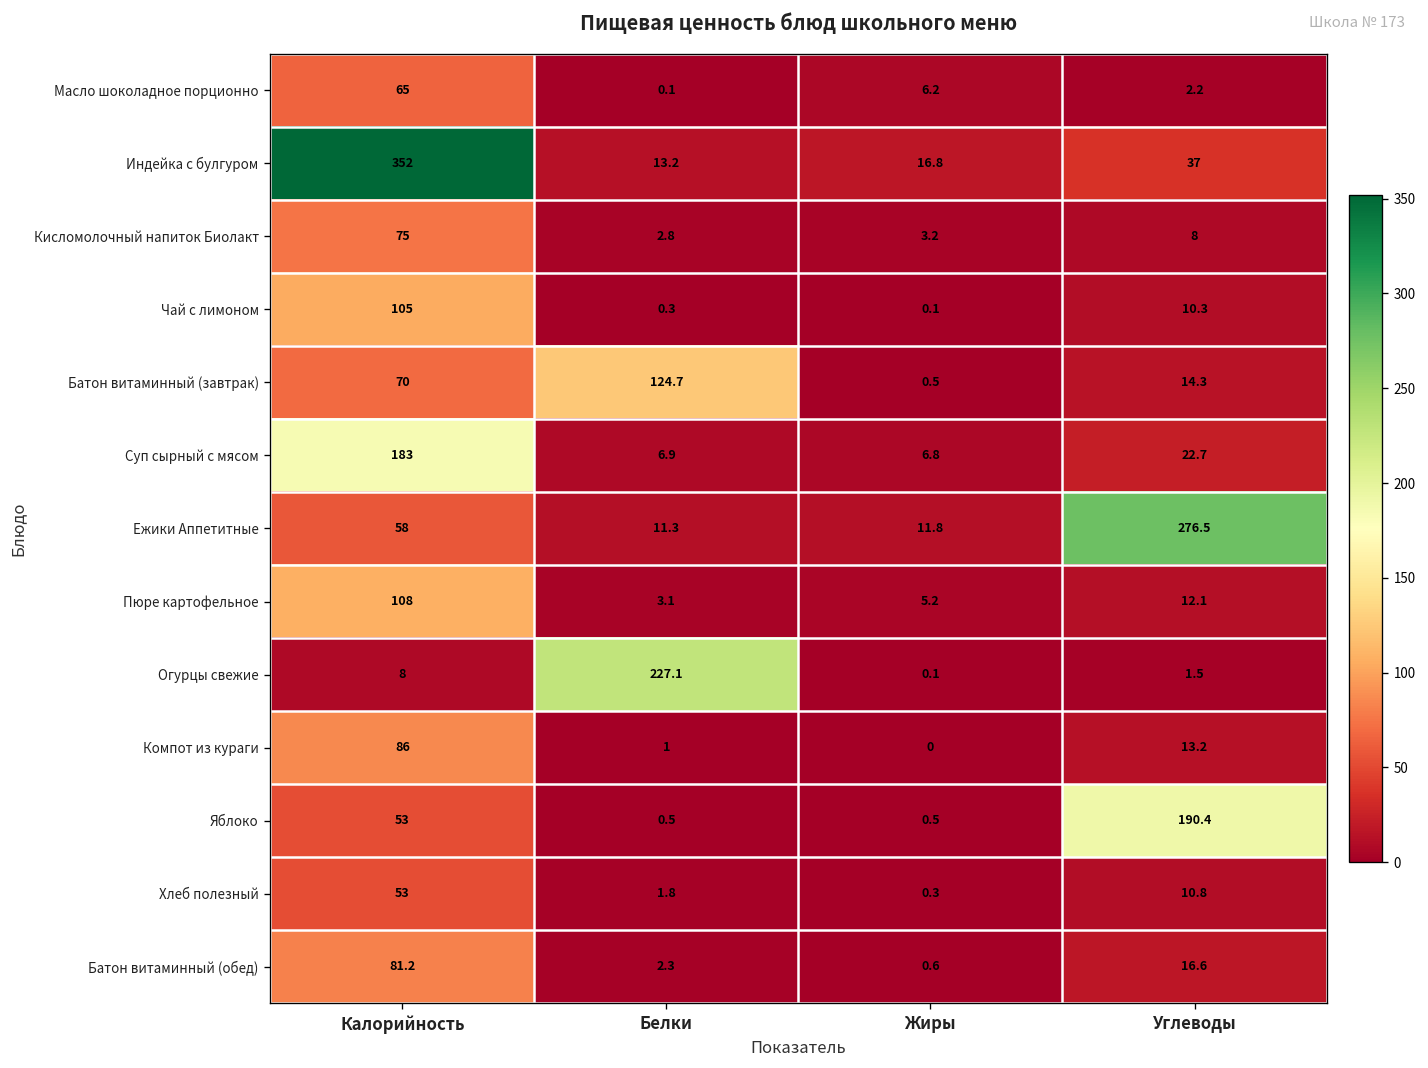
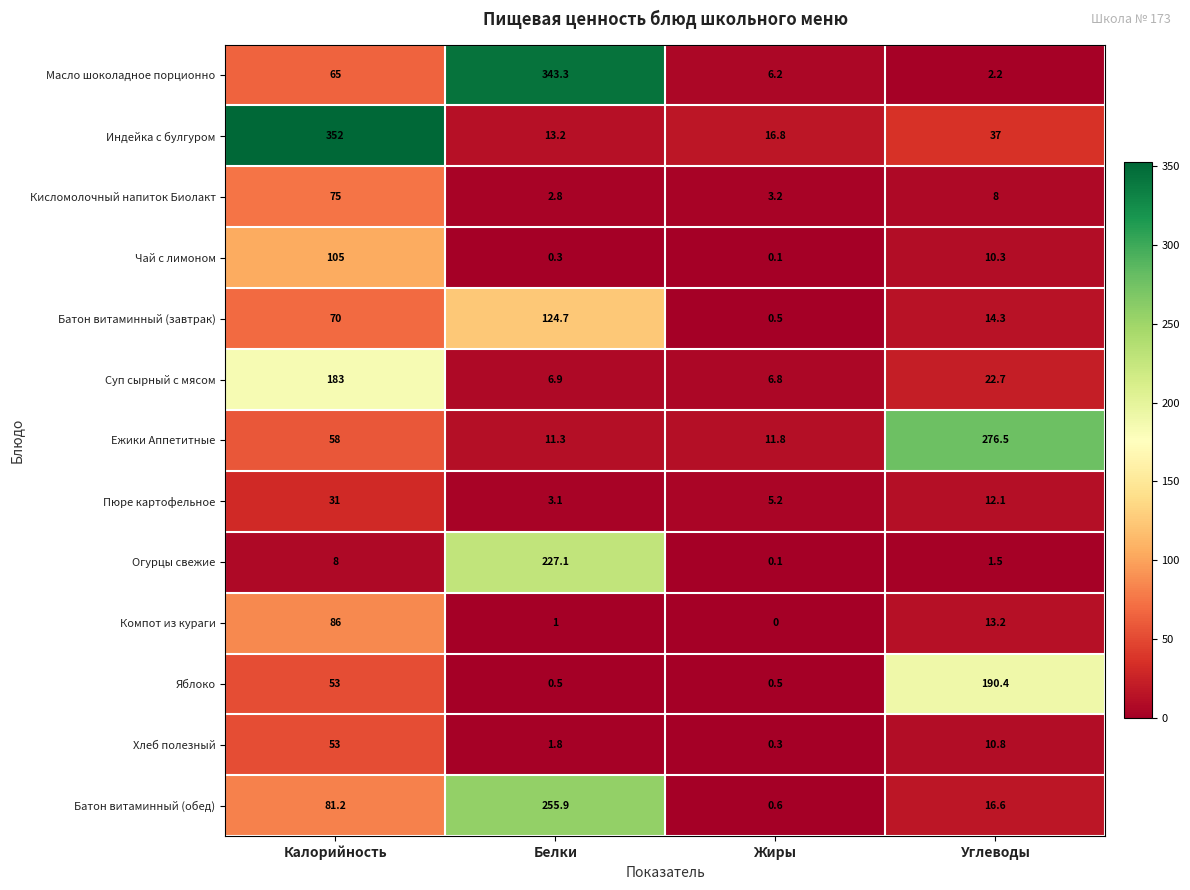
Масло шоколадное порционно, Белки: 0.1 -> 343.3
Пюре картофельное, Калорийность: 108 -> 31
Батон витаминный (обед), Белки: 2.3 -> 255.9
